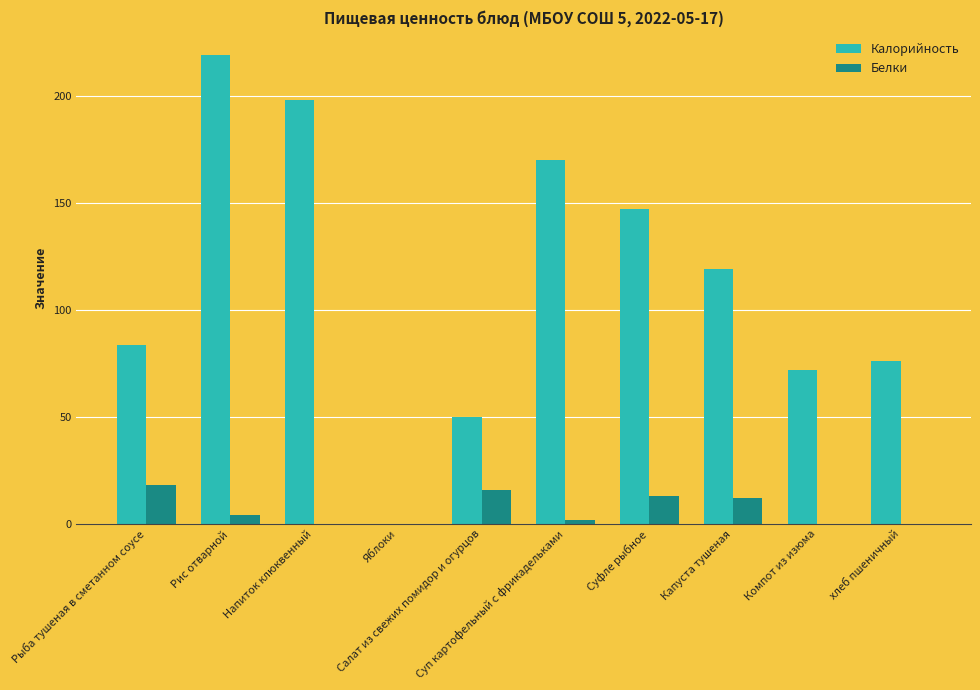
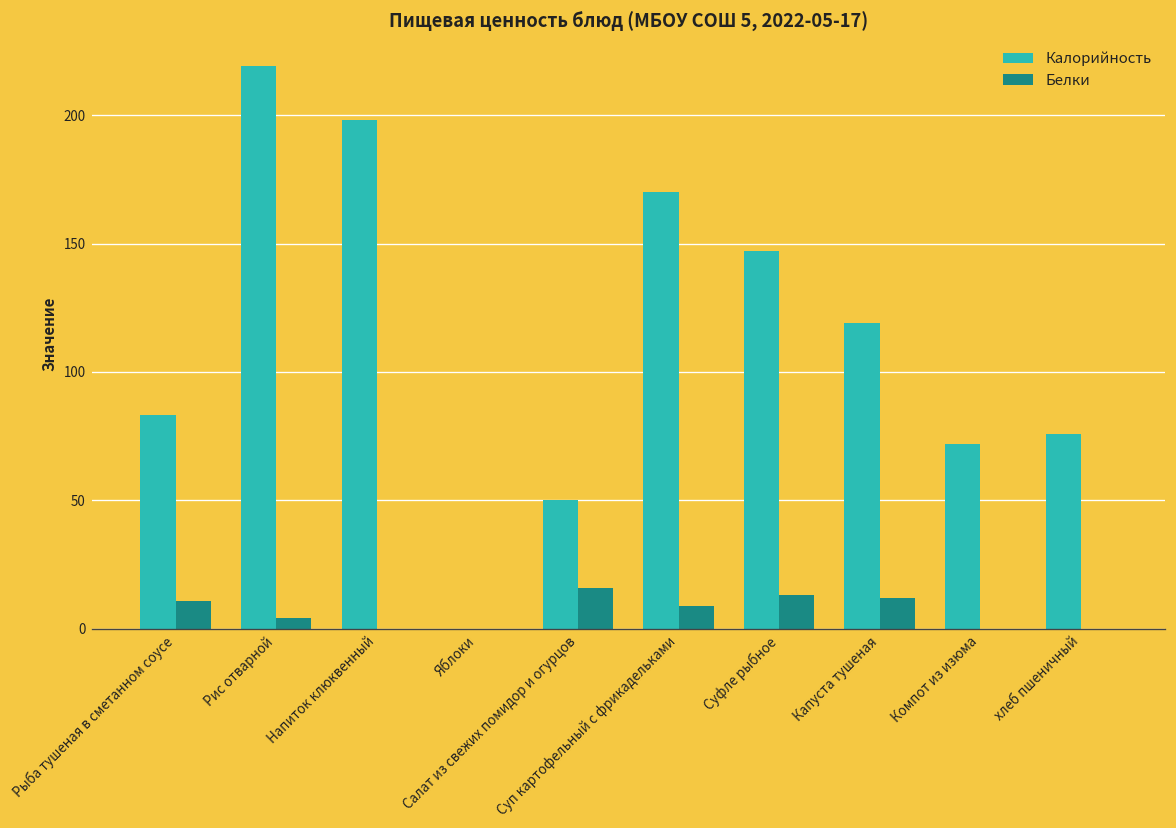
Белки, Рыба тушеная в сметанном соусе: 18 -> 11
Белки, Суп картофельный с фрикадельками: 2 -> 9
